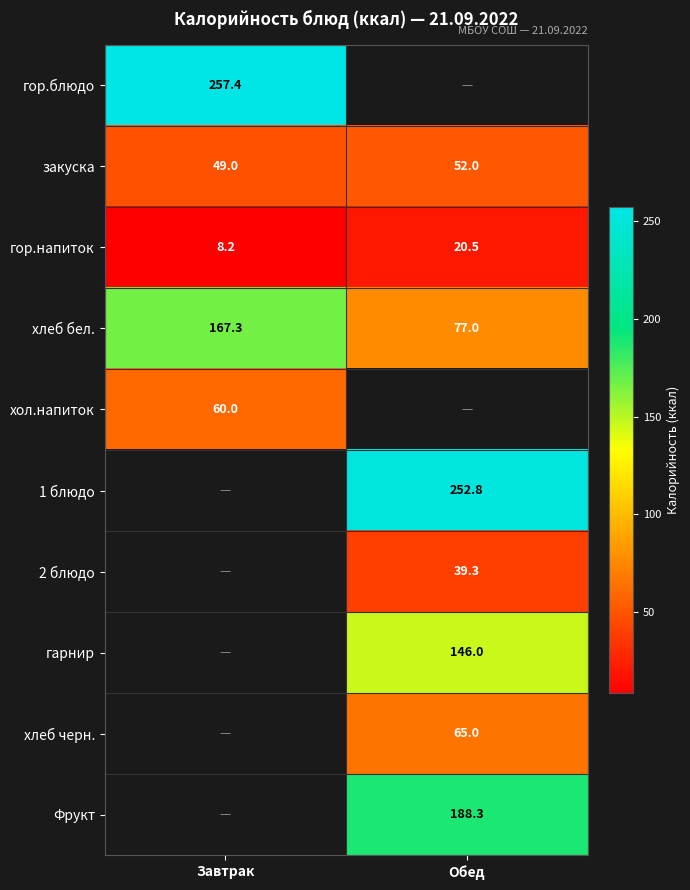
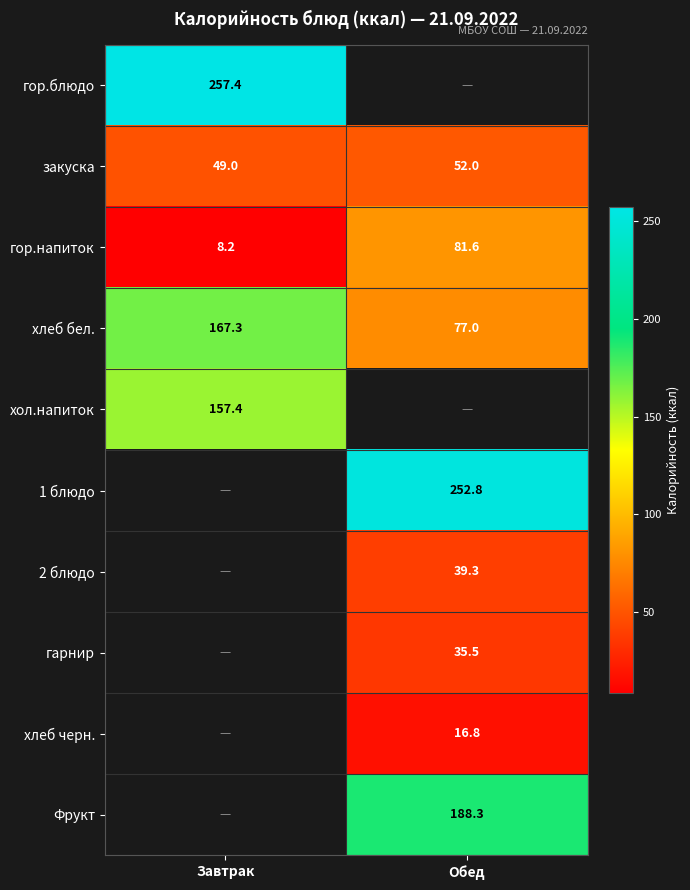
гор.напиток, Обед: 20.5 -> 81.6
хол.напиток, Завтрак: 60.0 -> 157.4
гарнир, Обед: 146.0 -> 35.5
хлеб черн., Обед: 65.0 -> 16.8
